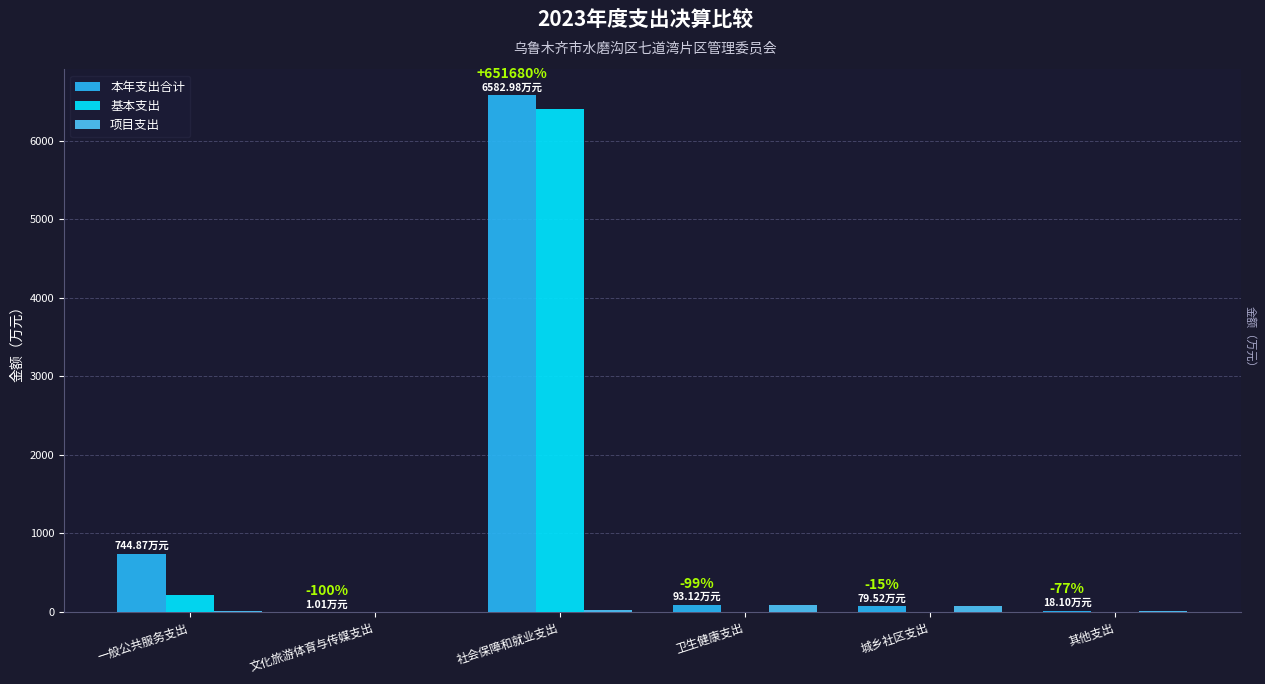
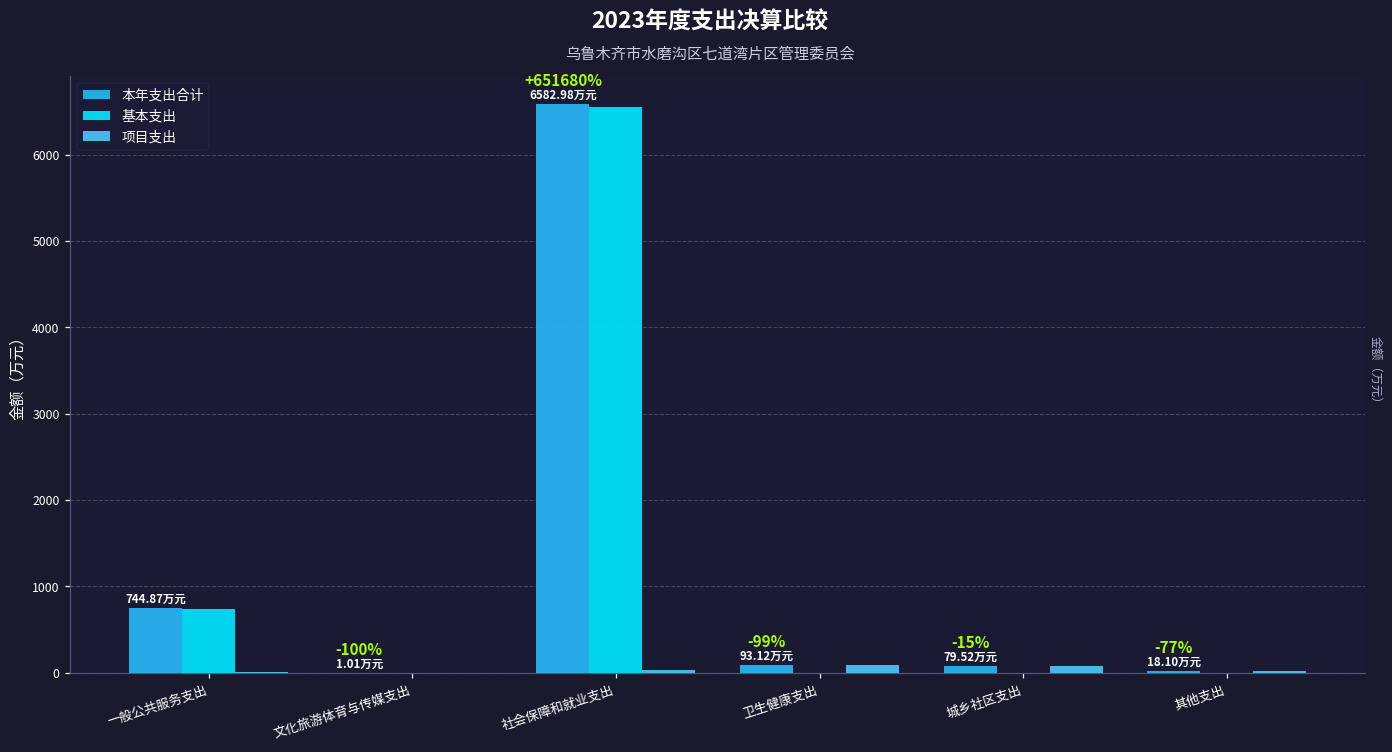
基本支出, 一般公共服务支出: 200 -> 700
基本支出, 社会保障和就业支出: 6400 -> 6600
